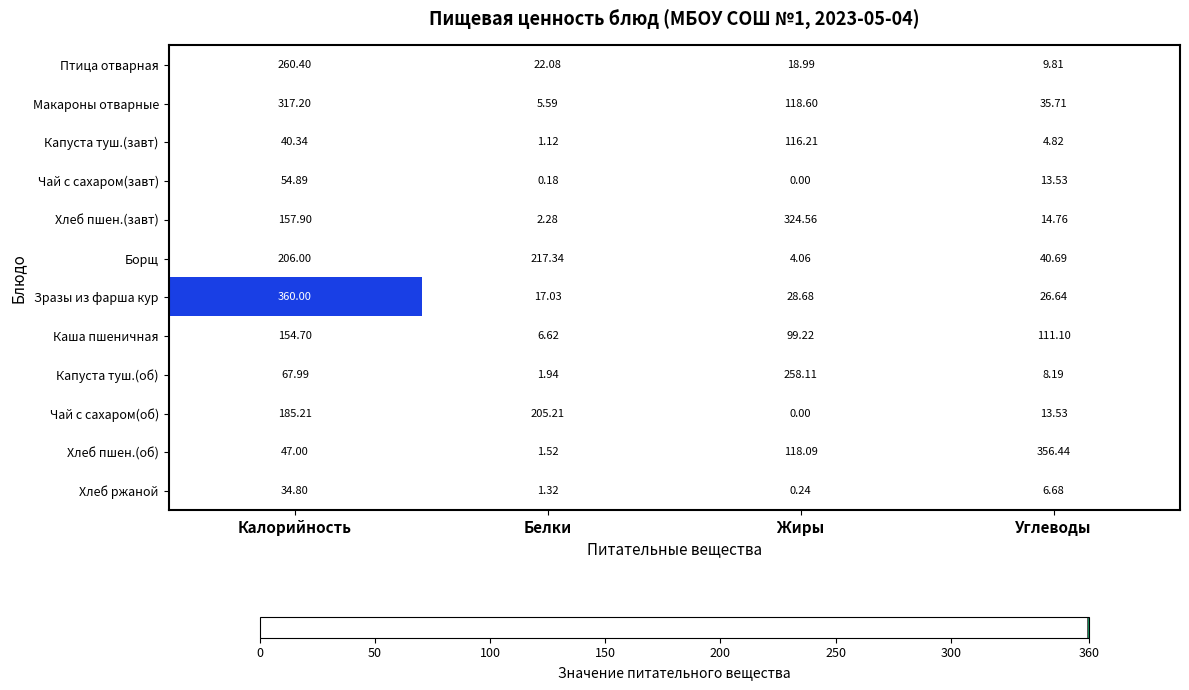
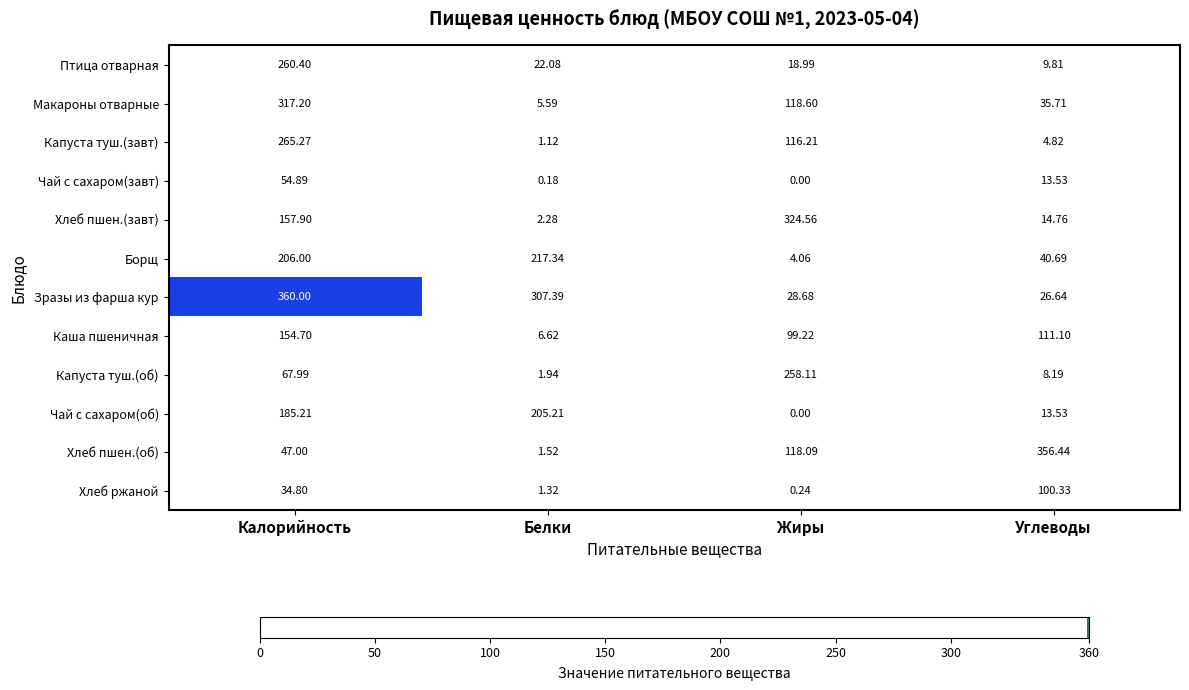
Капуста туш.(завт), Калорийность: 40.34 -> 265.27
Зразы из фарша кур, Белки: 17.03 -> 307.39
Хлеб ржаной, Углеводы: 6.68 -> 100.33
